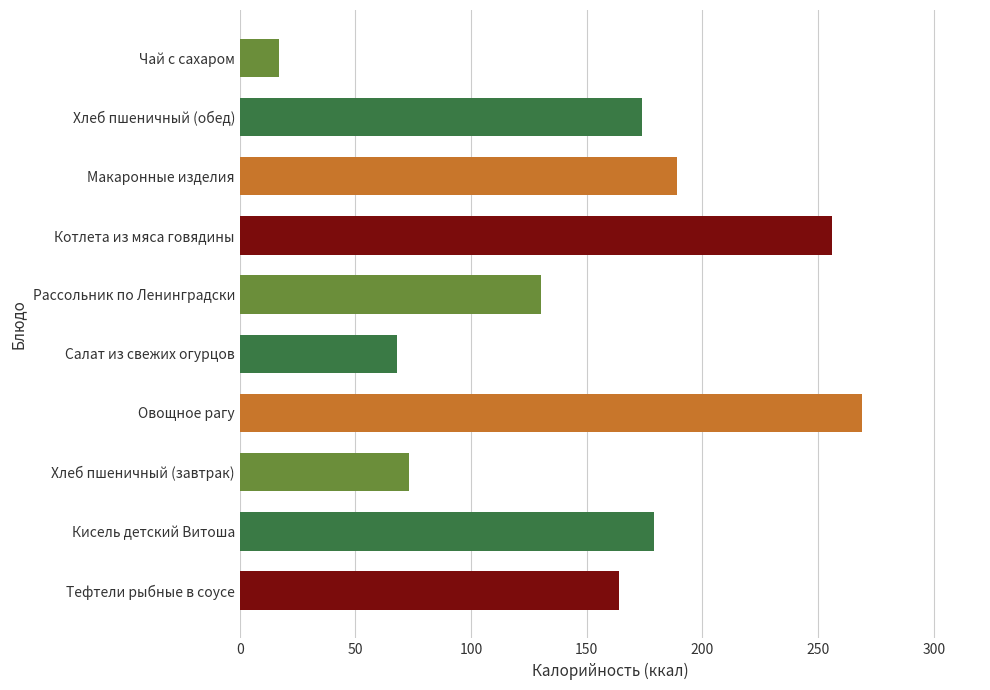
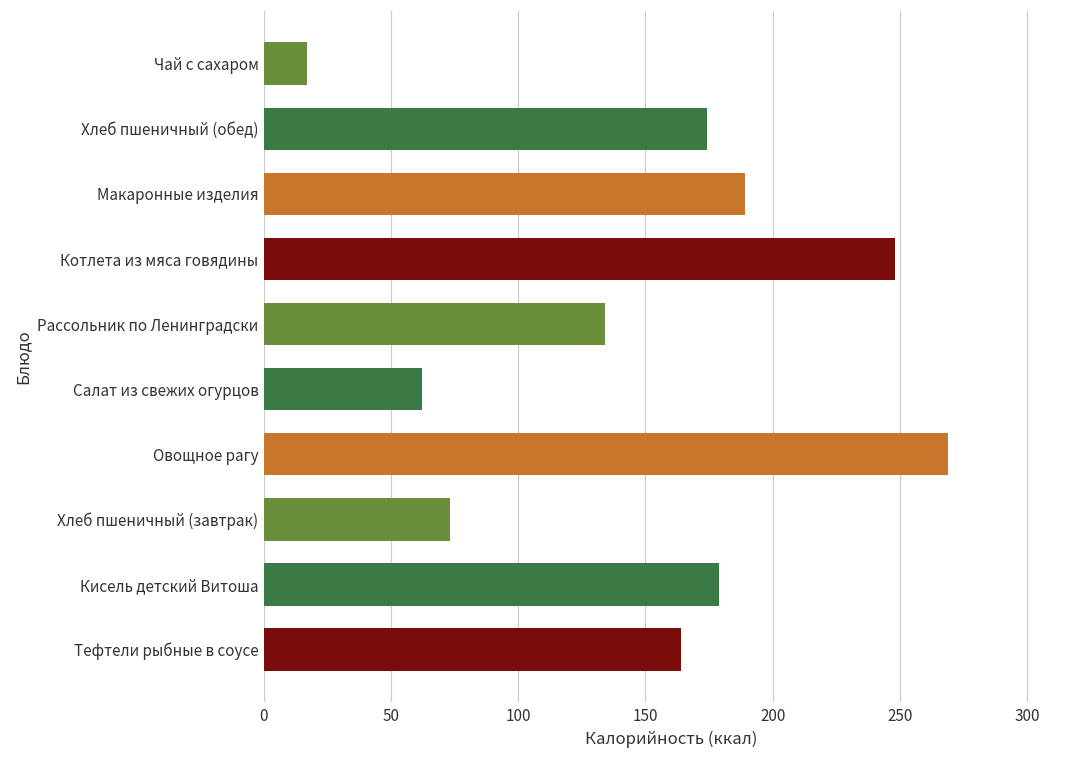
Котлета из мяса говядины: 256 -> 248
Рассольник по Ленинградски: 130 -> 134
Салат из свежих огурцов: 68 -> 62
